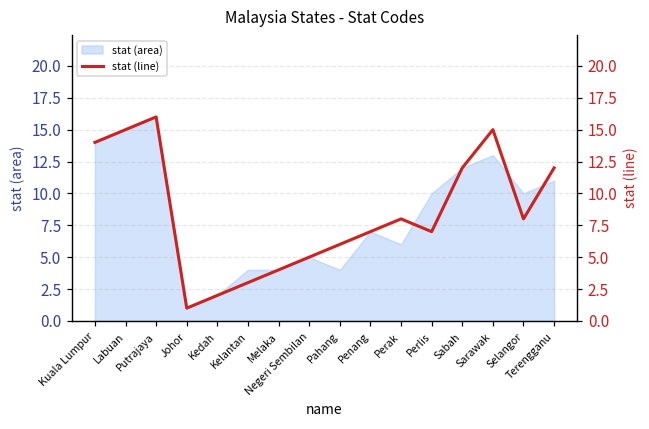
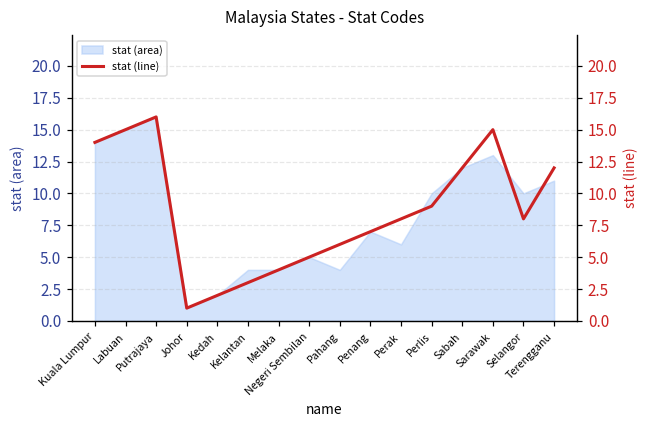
stat (line), Perlis: 7 -> 9
